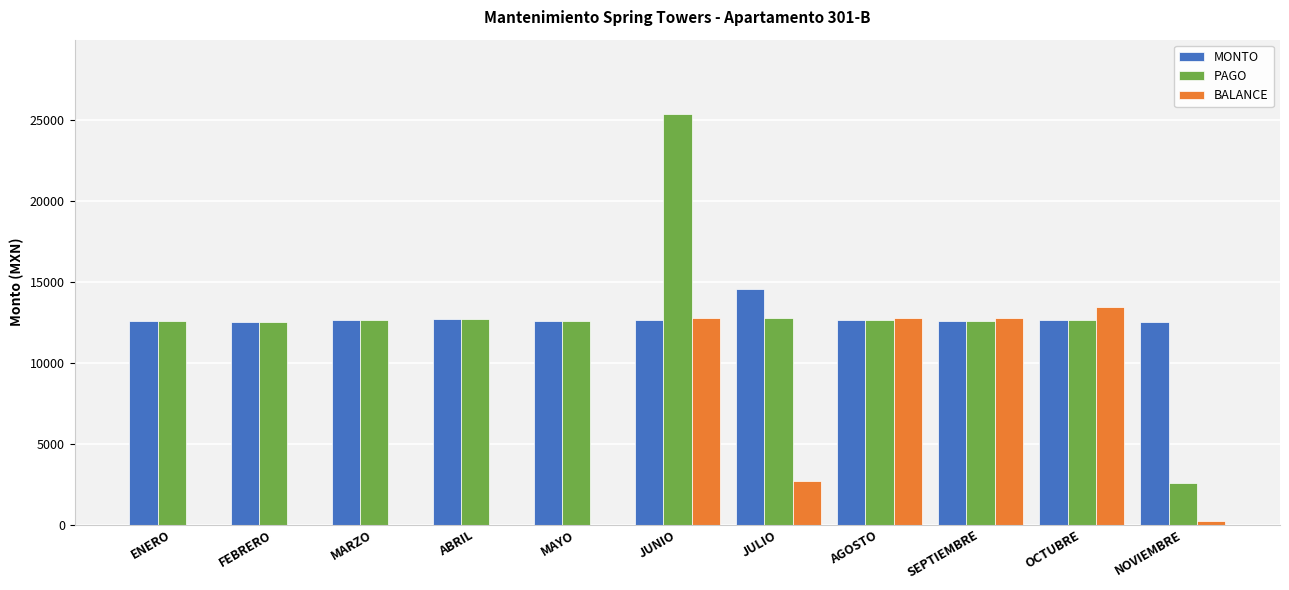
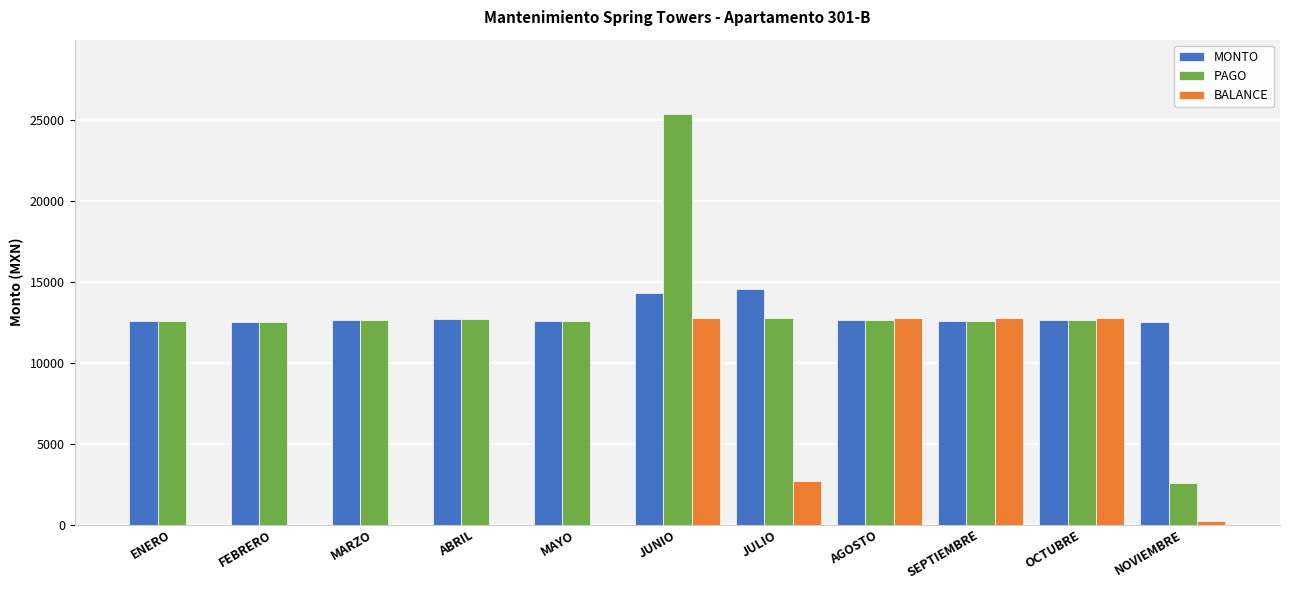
MONTO, JUNIO: 12600 -> 14300
BALANCE, OCTUBRE: 13500 -> 12800
